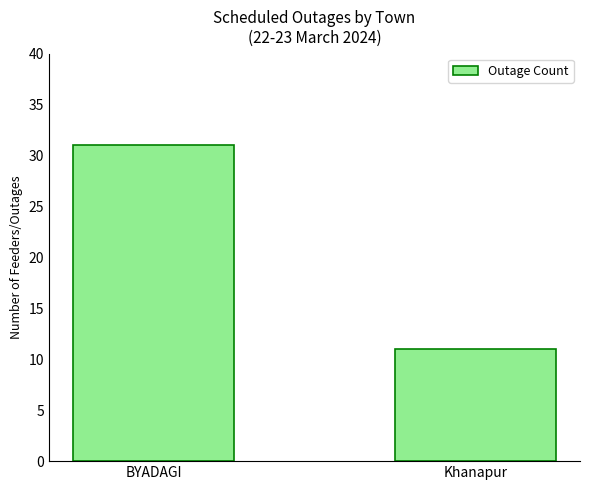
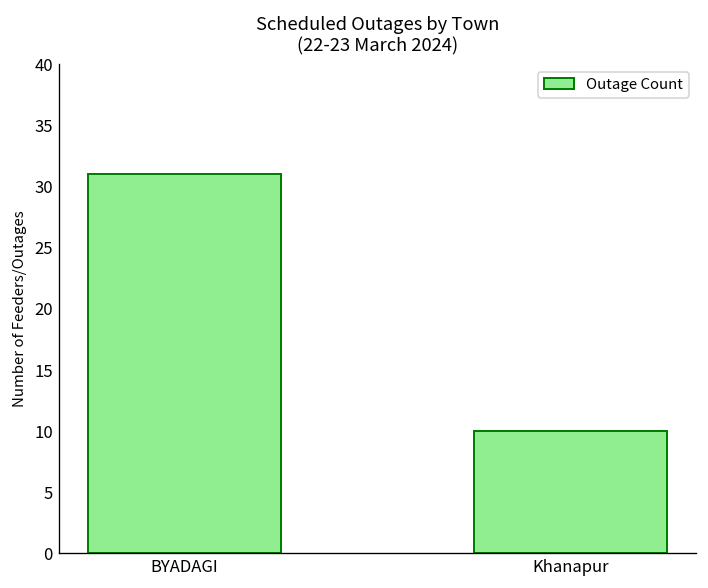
Khanapur: 11 -> 10
